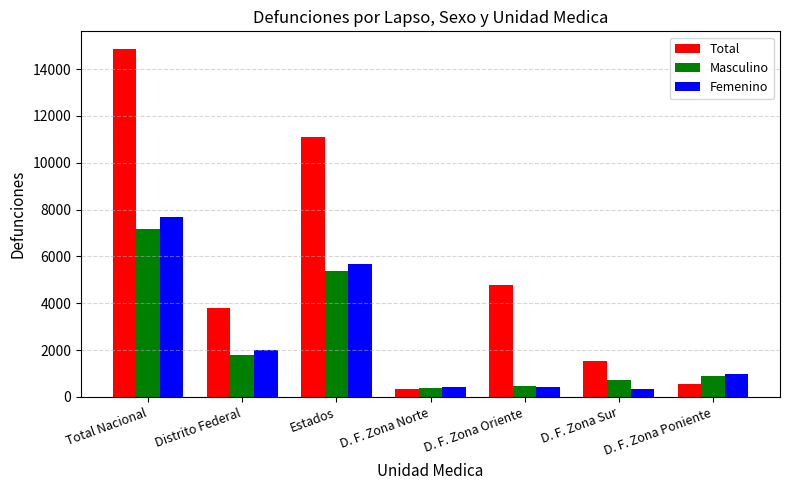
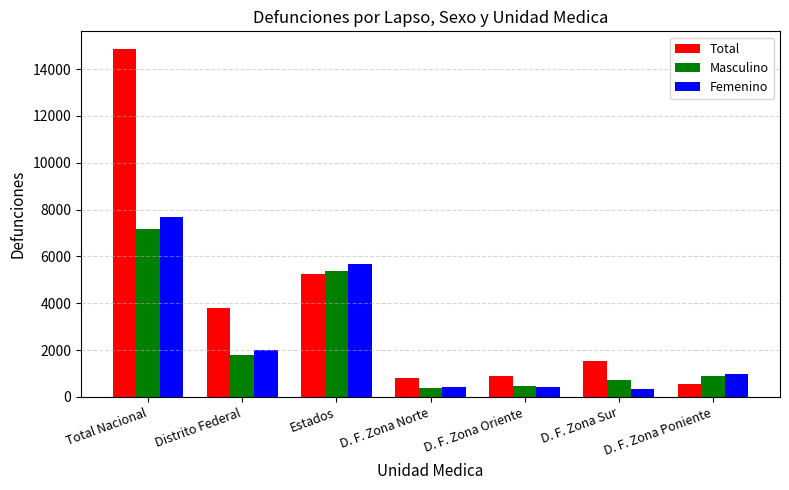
Total, Estados: 11100 -> 5300
Total, D. F. Zona Norte: 300 -> 800
Total, D. F. Zona Oriente: 4800 -> 900
